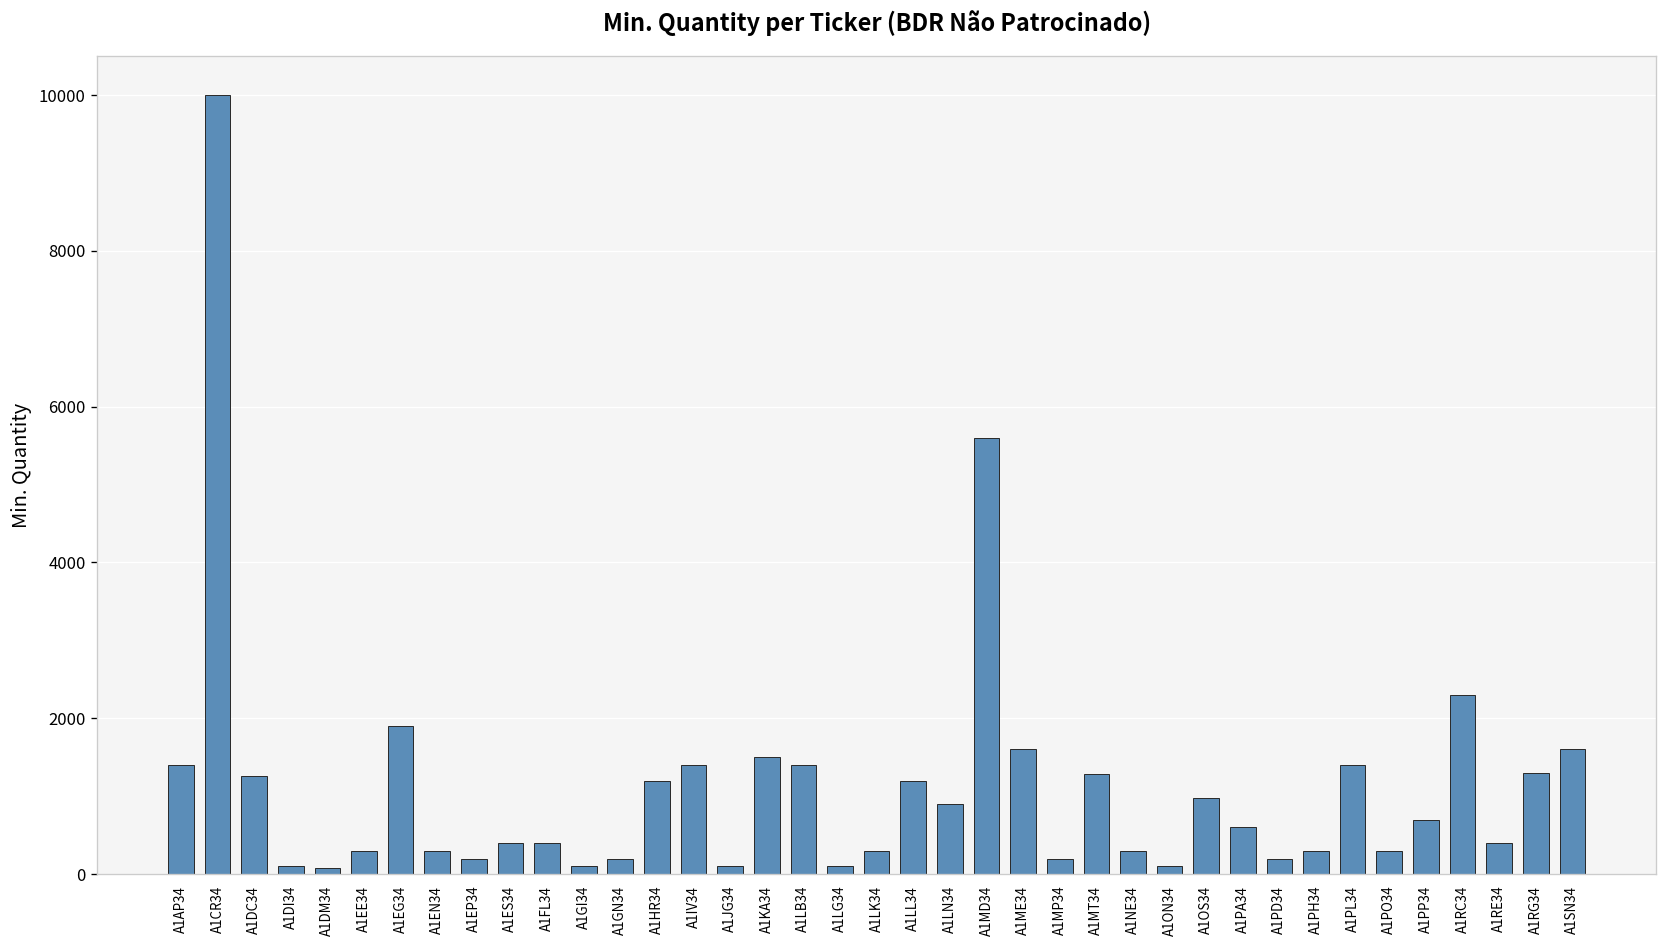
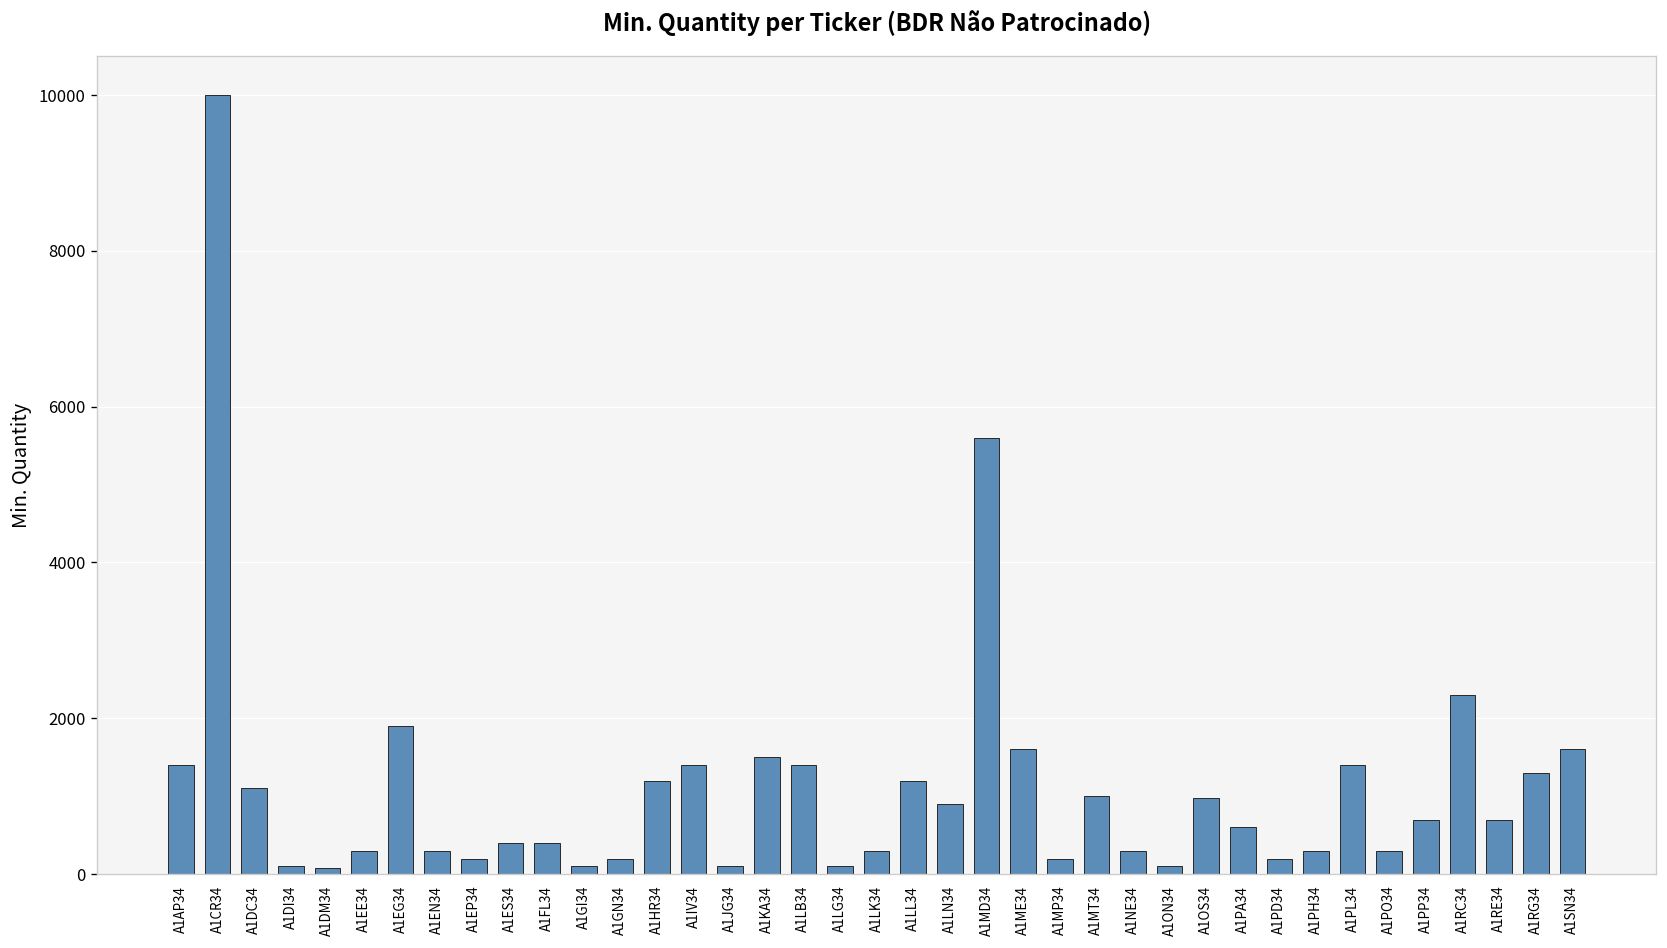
A1DC34: 1300 -> 1100
A1MT34: 1300 -> 1000
A1RE34: 400 -> 700
